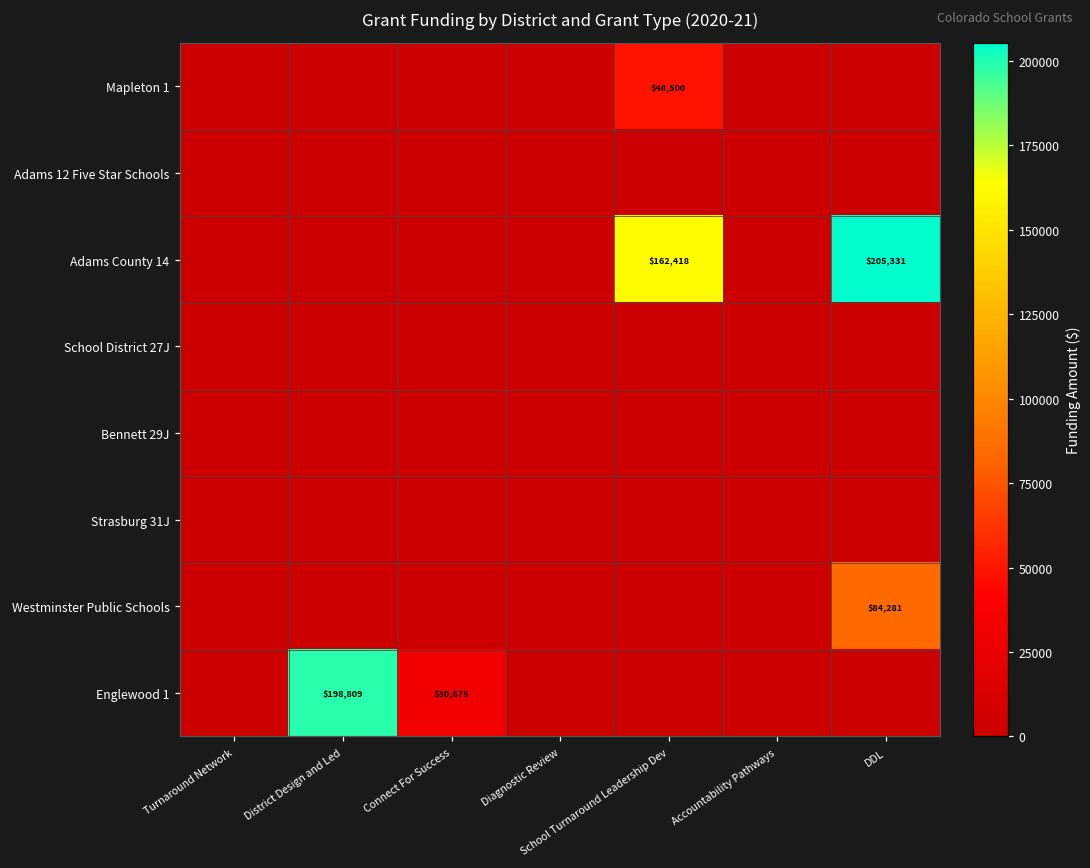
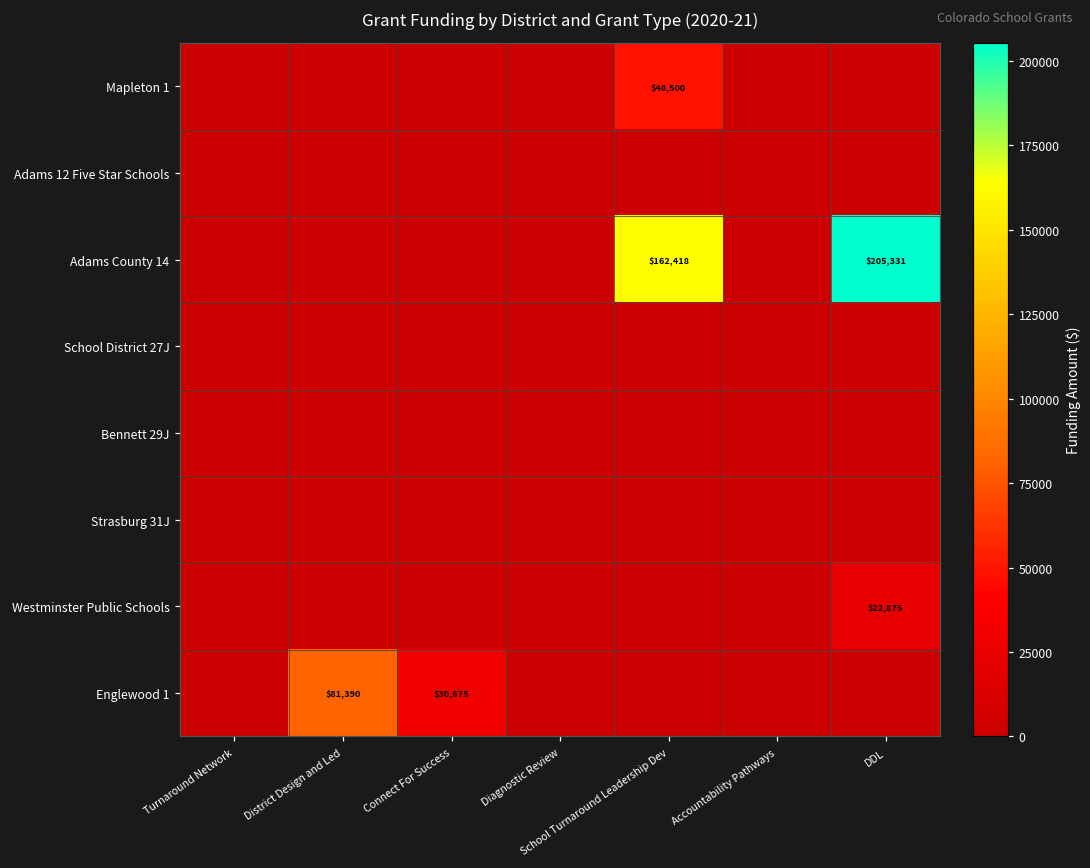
Westminster Public Schools, DDL: $84,281 -> $22,875
Englewood 1, District Design and Led: $198,809 -> $81,390
